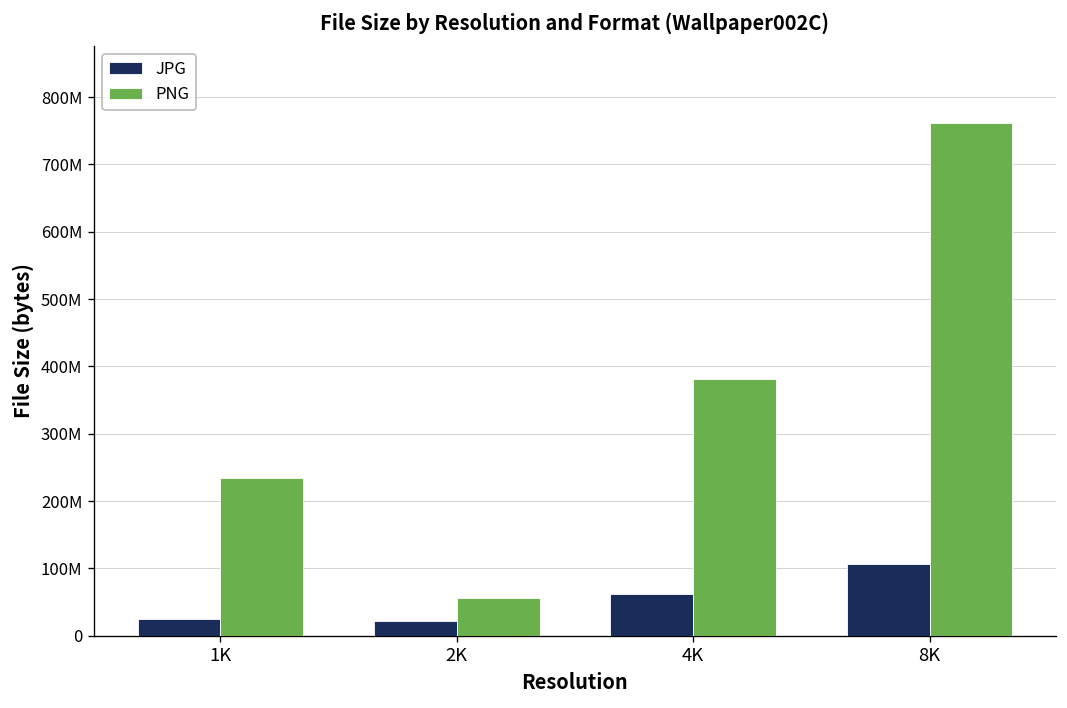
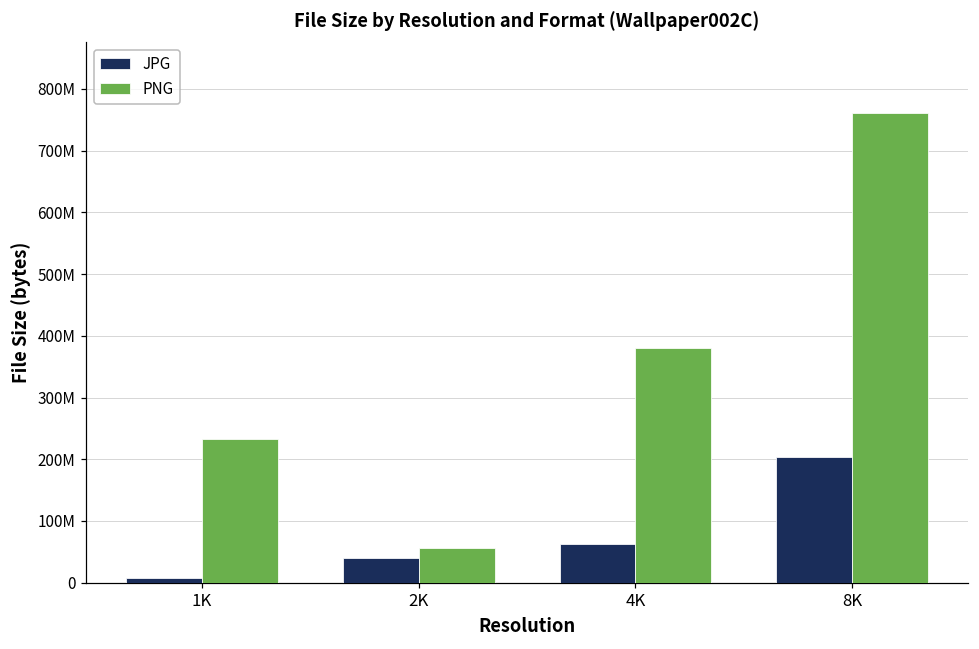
JPG, 1K: 30000000 -> 10000000
JPG, 2K: 20000000 -> 40000000
JPG, 8K: 110000000 -> 200000000
